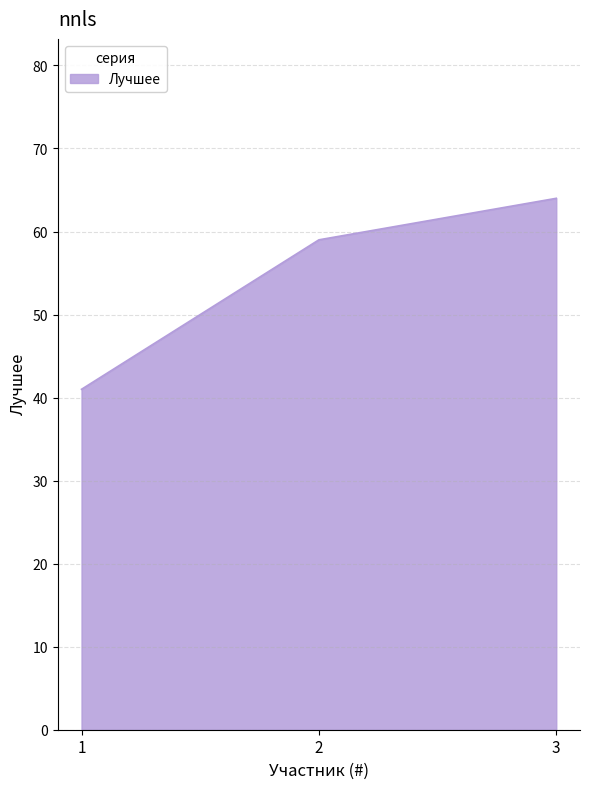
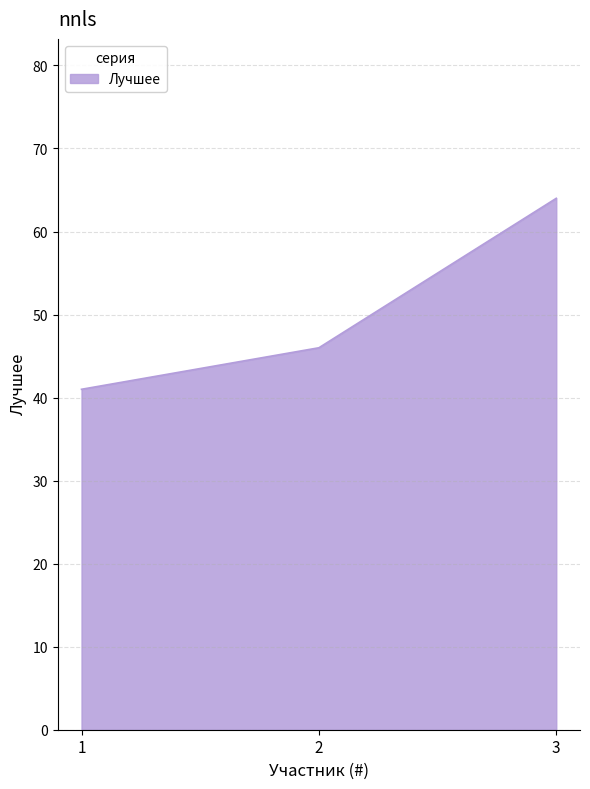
2: 59 -> 46
